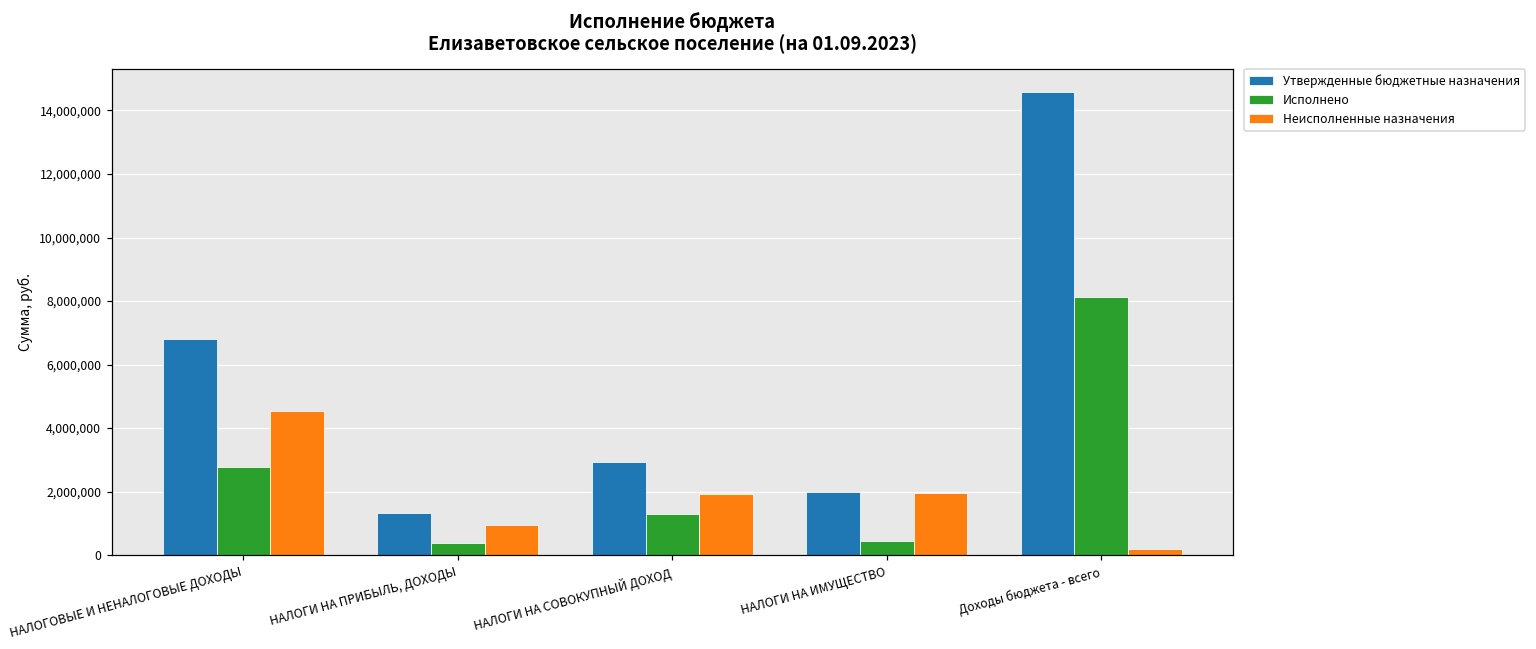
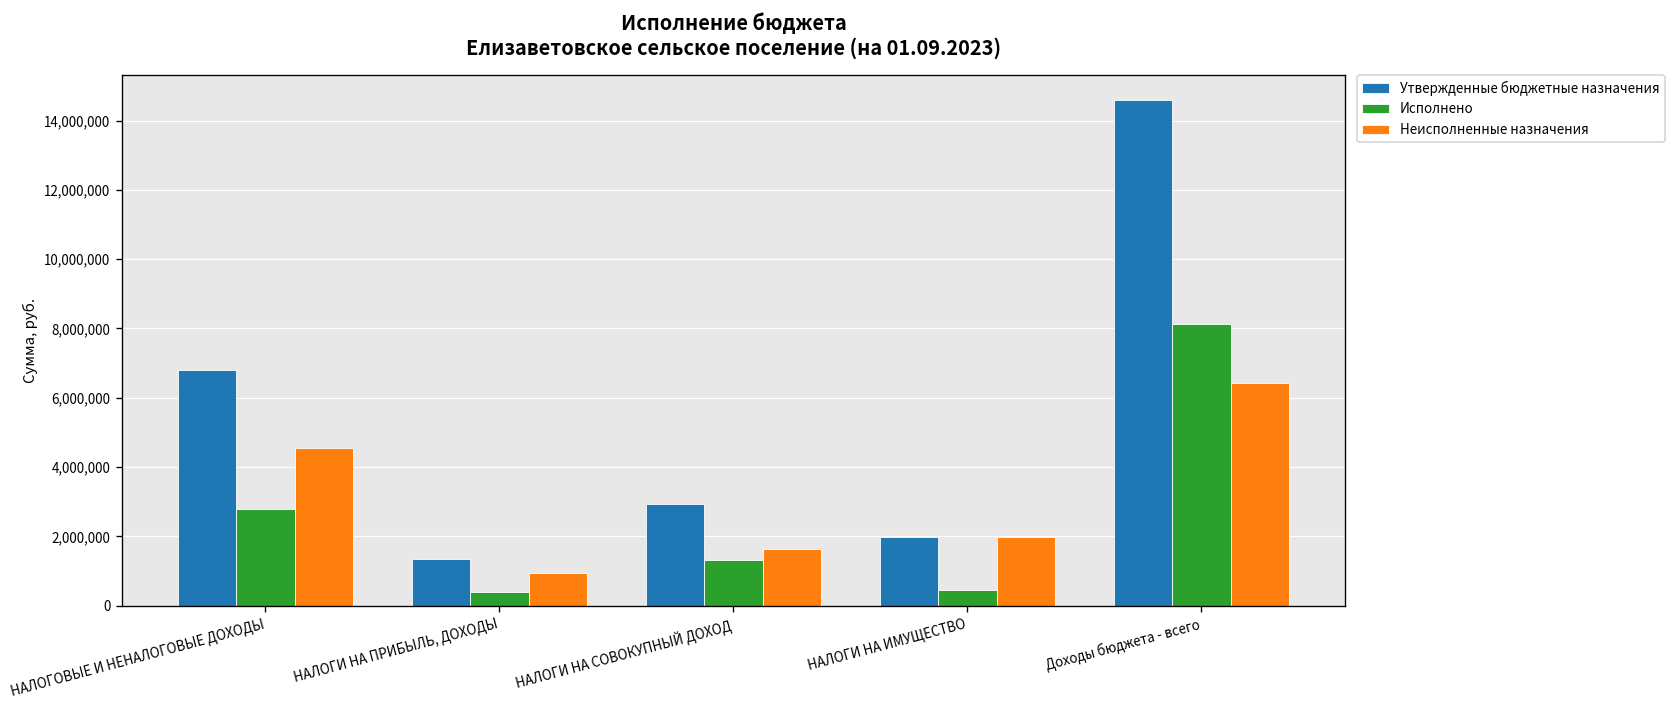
Неисполненные назначения, НАЛОГИ НА СОВОКУПНЫЙ ДОХОД: 1,900,000 -> 1,600,000
Неисполненные назначения, Доходы бюджета - всего: 200,000 -> 6,400,000
